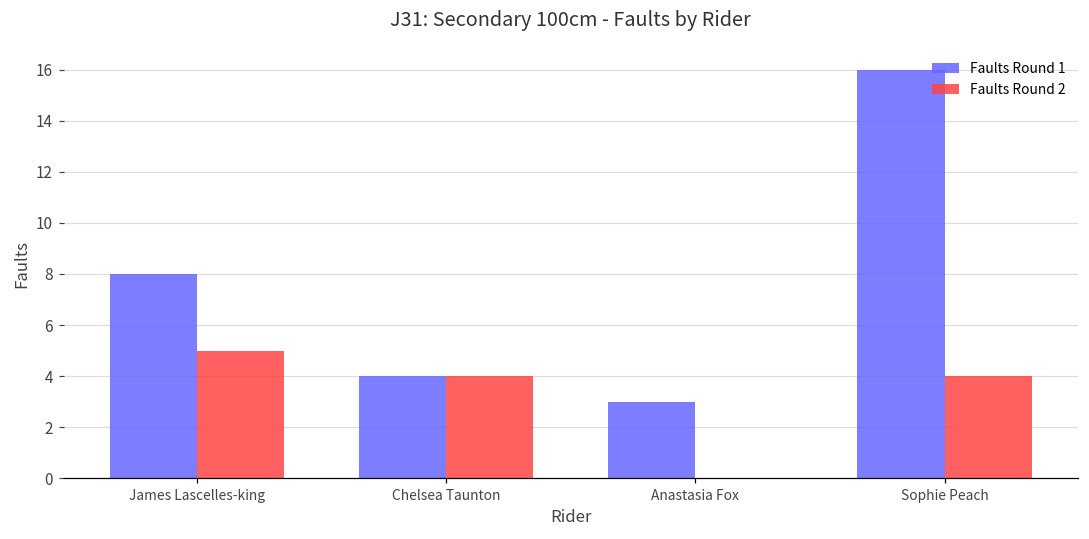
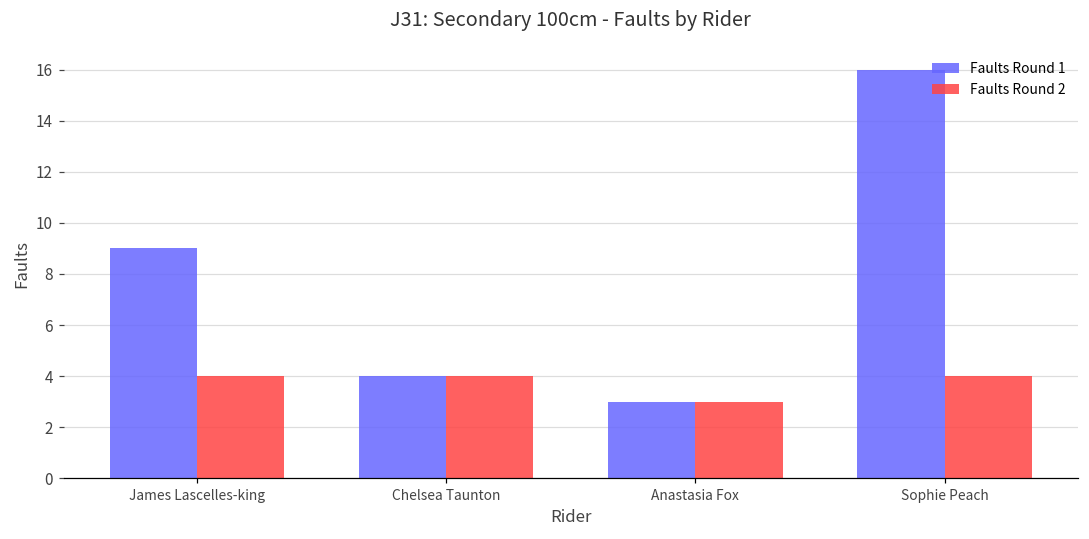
Faults Round 1, James Lascelles-king: 8 -> 9
Faults Round 2, James Lascelles-king: 5 -> 4
Faults Round 2, Anastasia Fox: 0 -> 3
